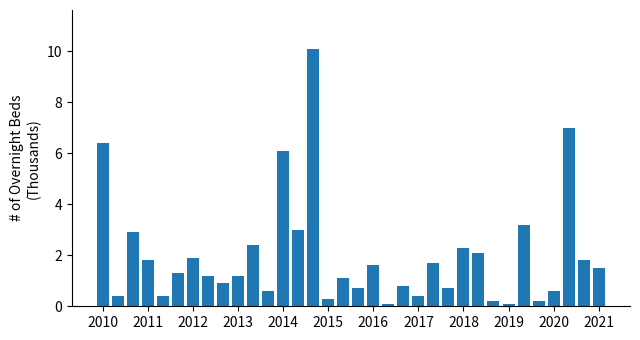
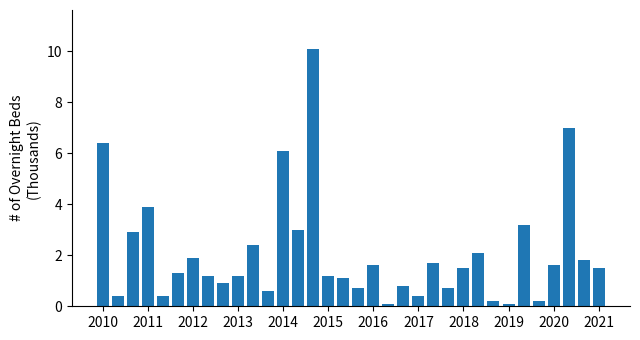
2011: 1.8 -> 3.9
2015: 0.3 -> 1.2
2018: 2.3 -> 1.5
2020: 0.6 -> 1.6
